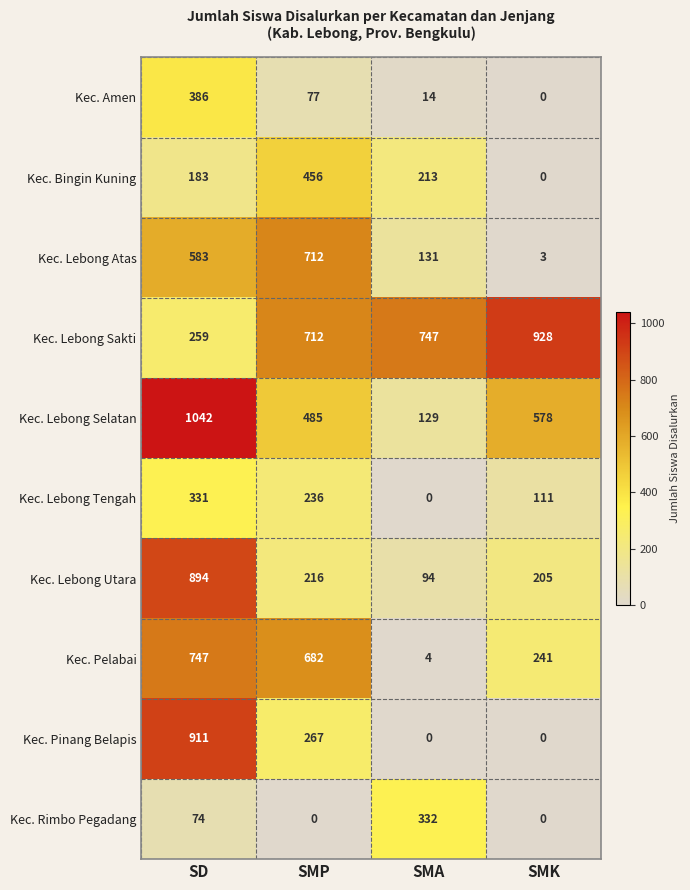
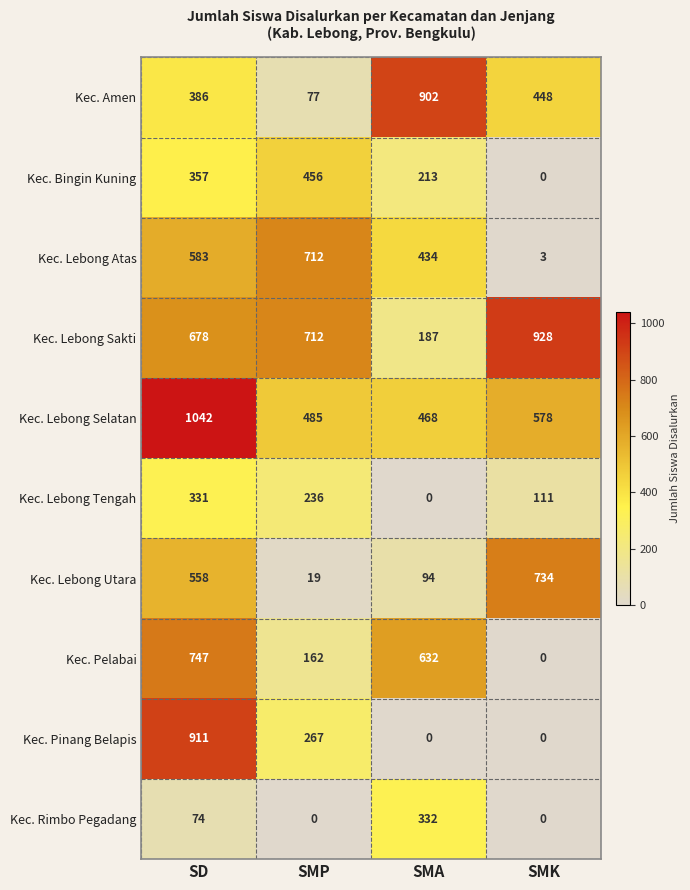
Kec. Amen, SMA: 14 -> 902
Kec. Amen, SMK: 0 -> 448
Kec. Bingin Kuning, SD: 183 -> 357
Kec. Lebong Atas, SMA: 131 -> 434
Kec. Lebong Sakti, SD: 259 -> 678
Kec. Lebong Sakti, SMA: 747 -> 187
Kec. Lebong Selatan, SMA: 129 -> 468
Kec. Lebong Utara, SD: 894 -> 558
Kec. Lebong Utara, SMP: 216 -> 19
Kec. Lebong Utara, SMK: 205 -> 734
Kec. Pelabai, SMP: 682 -> 162
Kec. Pelabai, SMA: 4 -> 632
Kec. Pelabai, SMK: 241 -> 0
